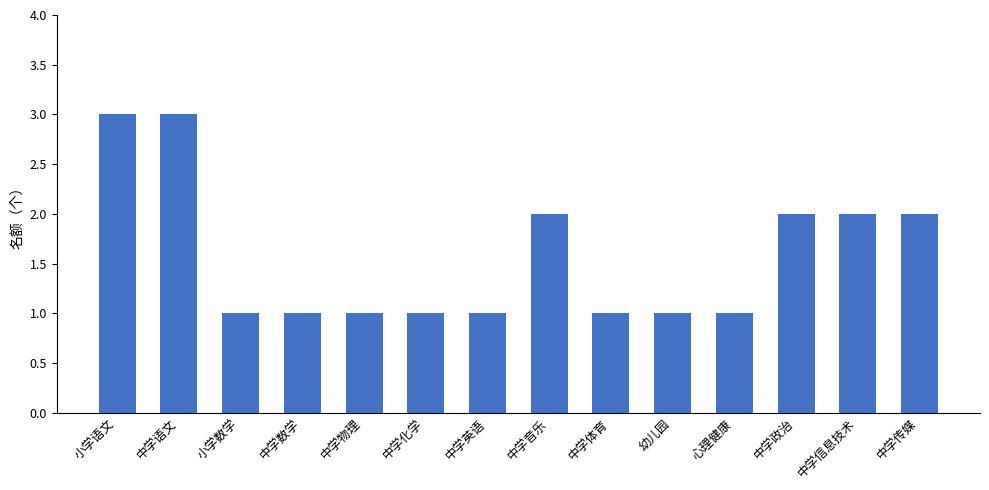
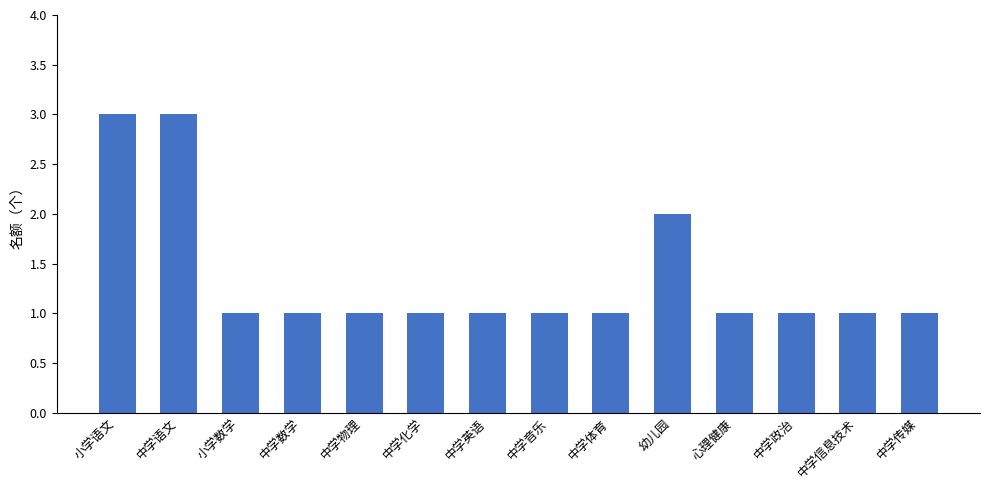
中学音乐: 2 -> 1
幼儿园: 1 -> 2
中学政治: 2 -> 1
中学信息技术: 2 -> 1
中学传媒: 2 -> 1
